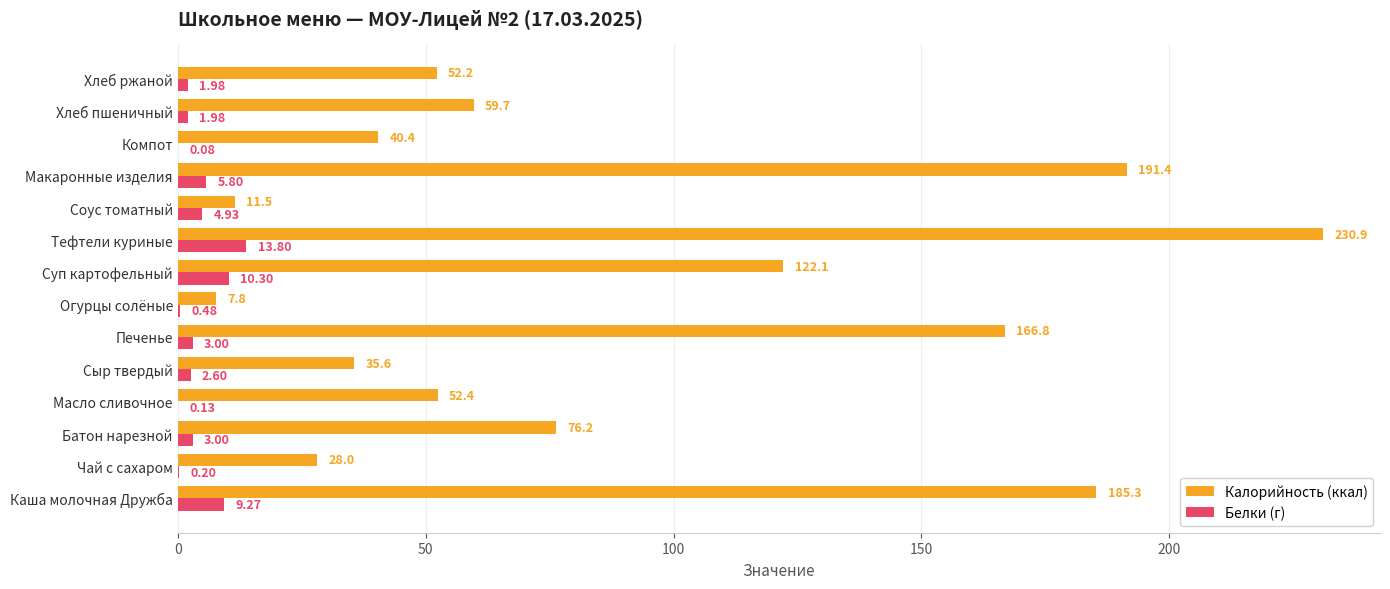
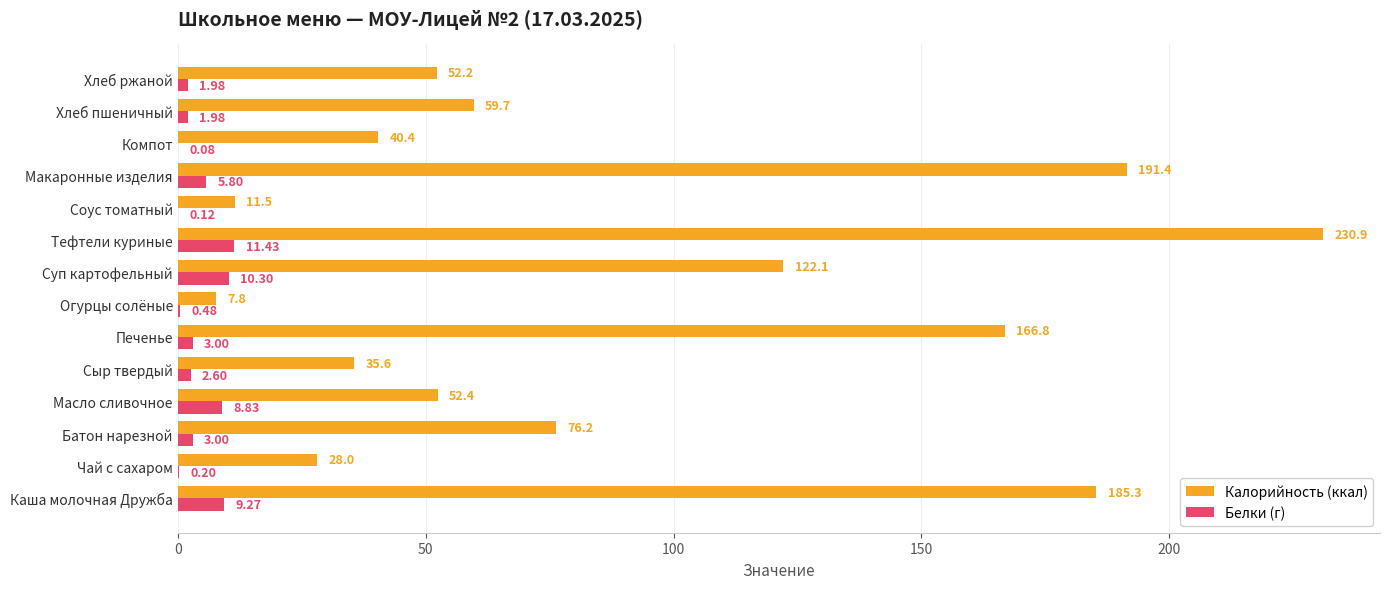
Белки (г), Соус томатный: 4.93 -> 0.12
Белки (г), Тефтели куриные: 13.80 -> 11.43
Белки (г), Масло сливочное: 0.13 -> 8.83
